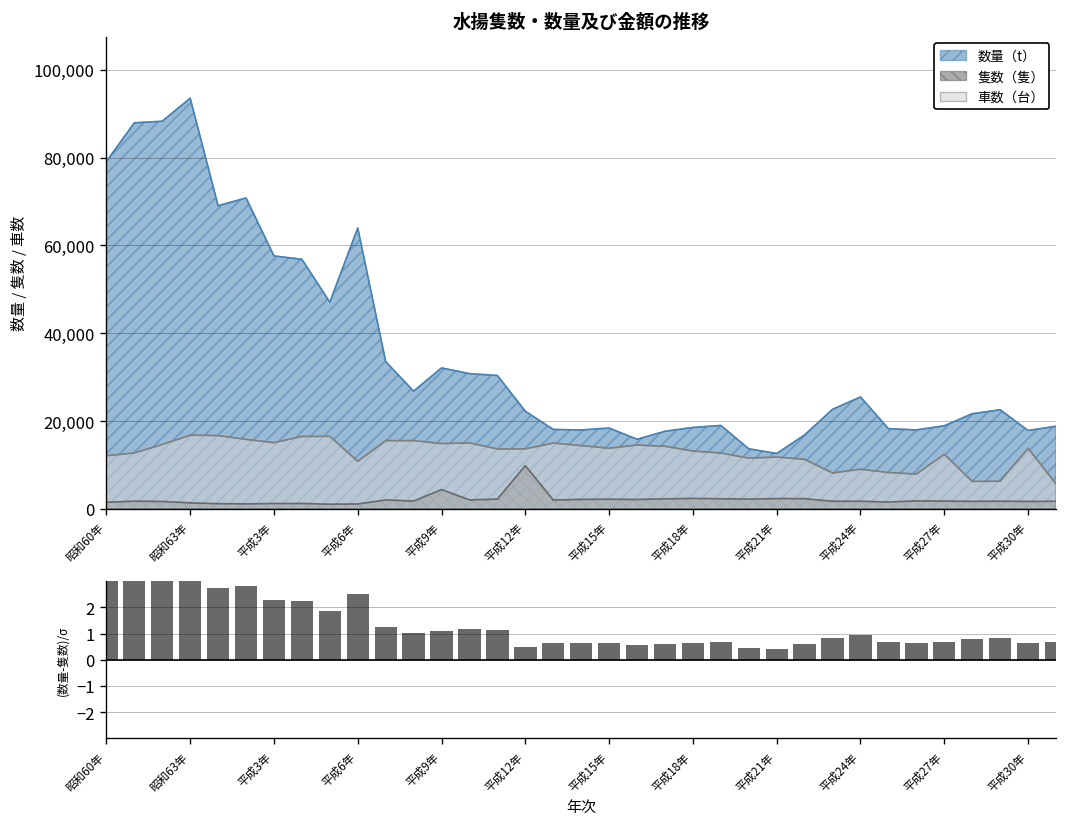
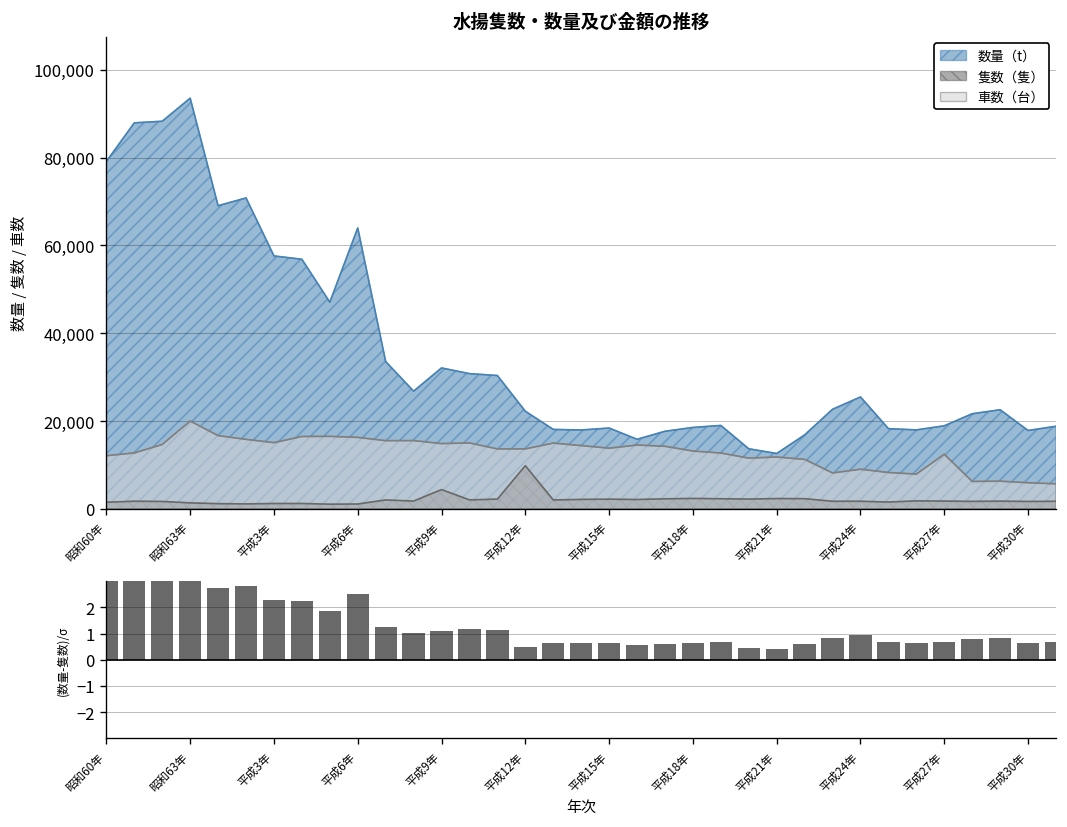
水揚隻数・数量及び金額の推移, 車数（台）, 昭和63年: 17,000 -> 20,000
水揚隻数・数量及び金額の推移, 車数（台）, 平成6年: 11,000 -> 16,000
水揚隻数・数量及び金額の推移, 車数（台）, 平成30年: 14,000 -> 6,000
